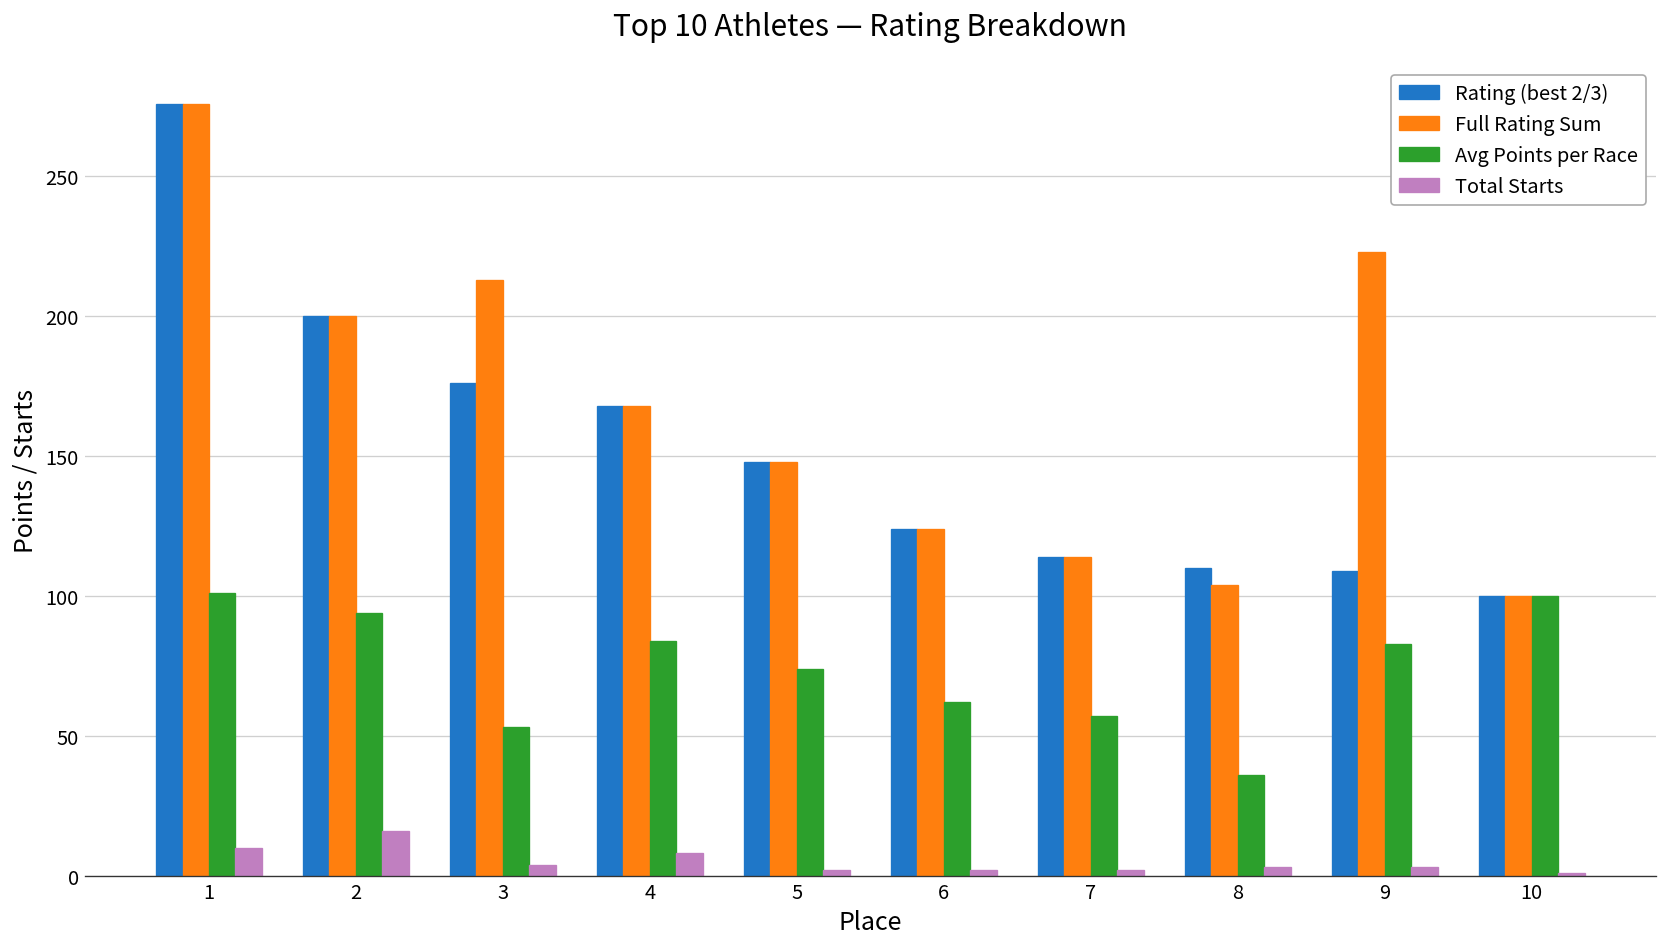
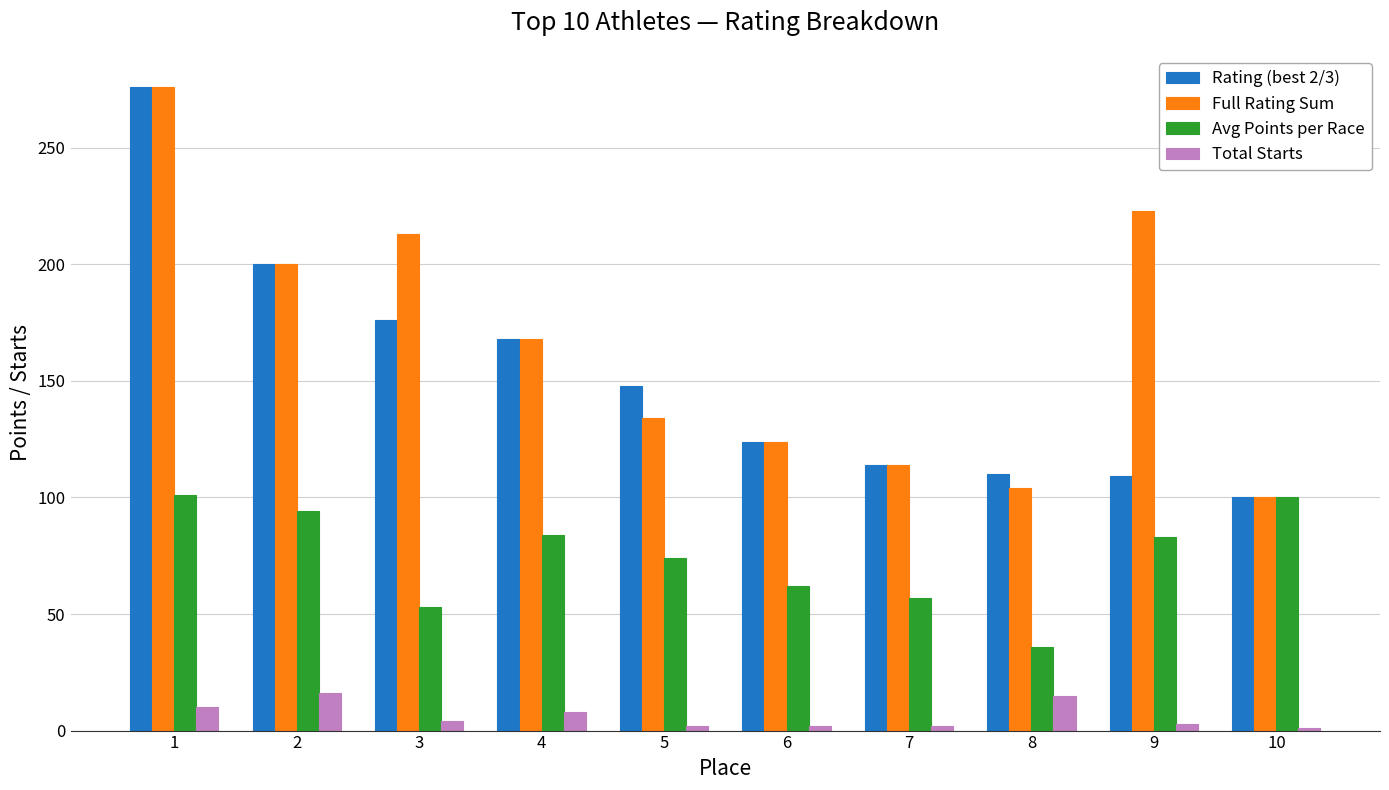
Full Rating Sum, 5: 148 -> 134
Total Starts, 8: 3 -> 15
